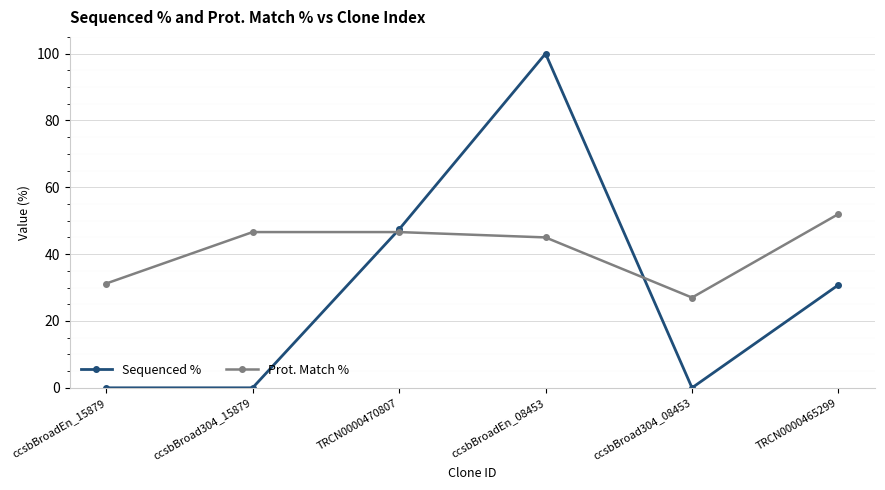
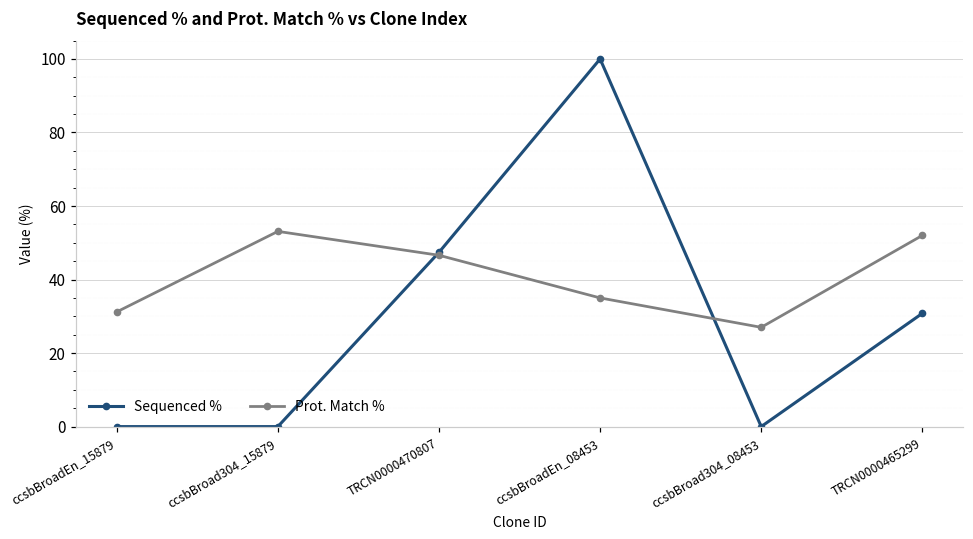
Prot. Match %, ccsbBroad304_15879: 47 -> 53
Prot. Match %, ccsbBroadEn_08453: 45 -> 35
